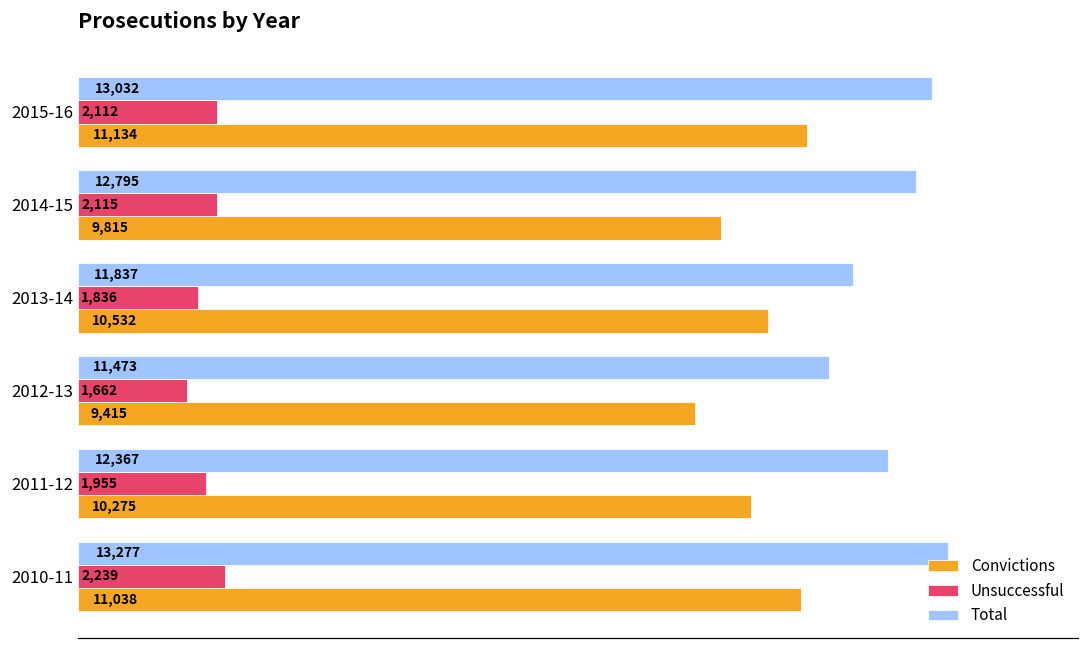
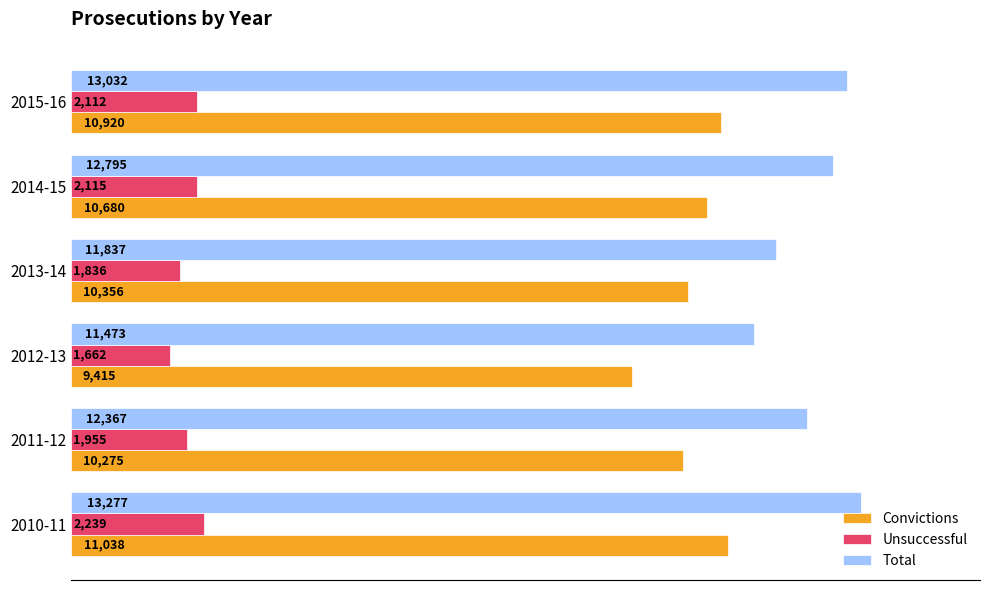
Convictions, 2015-16: 11,134 -> 10,920
Convictions, 2014-15: 9,815 -> 10,680
Convictions, 2013-14: 10,532 -> 10,356
